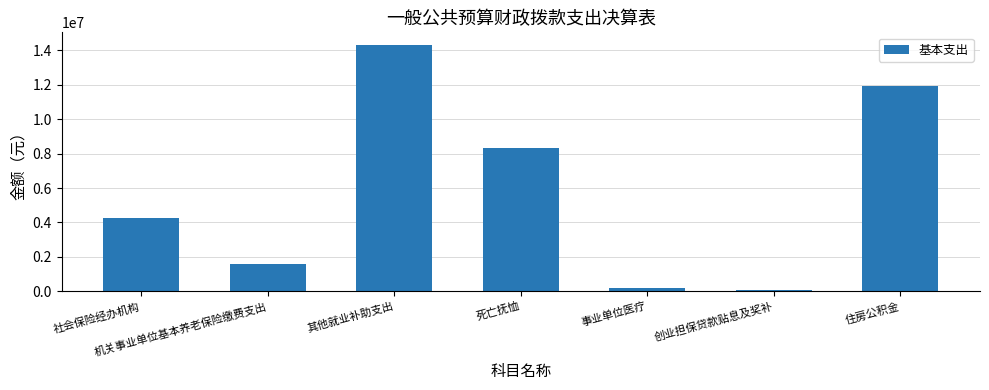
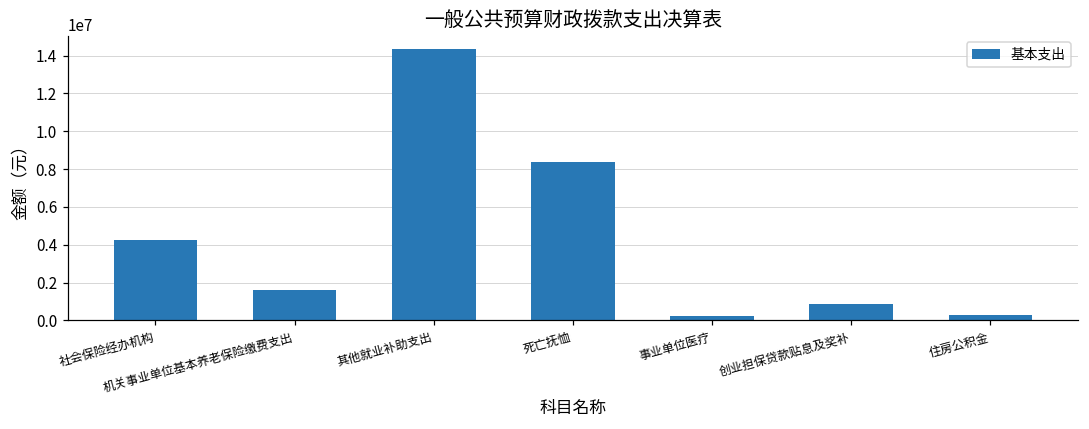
创业担保贷款贴息及奖补: 100000 -> 900000
住房公积金: 11900000 -> 300000
